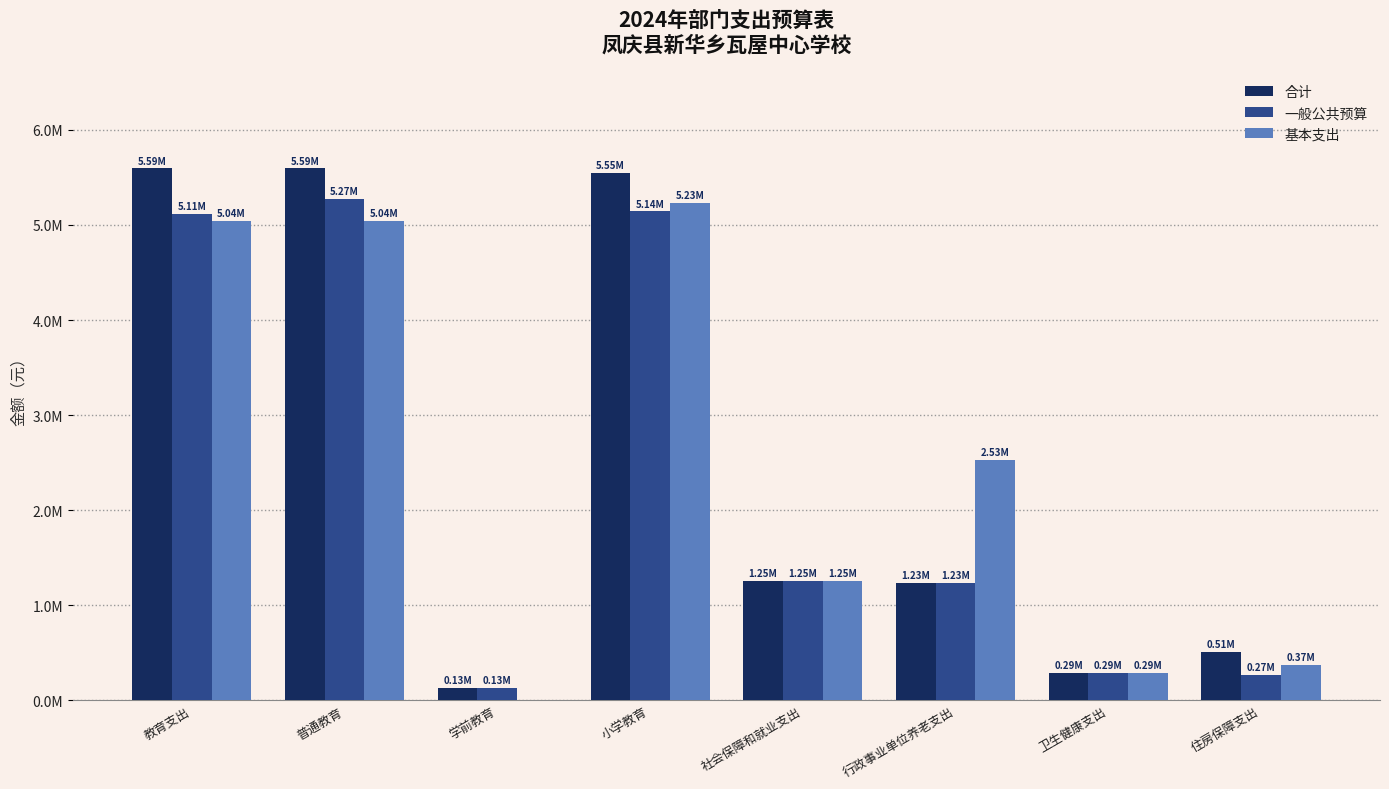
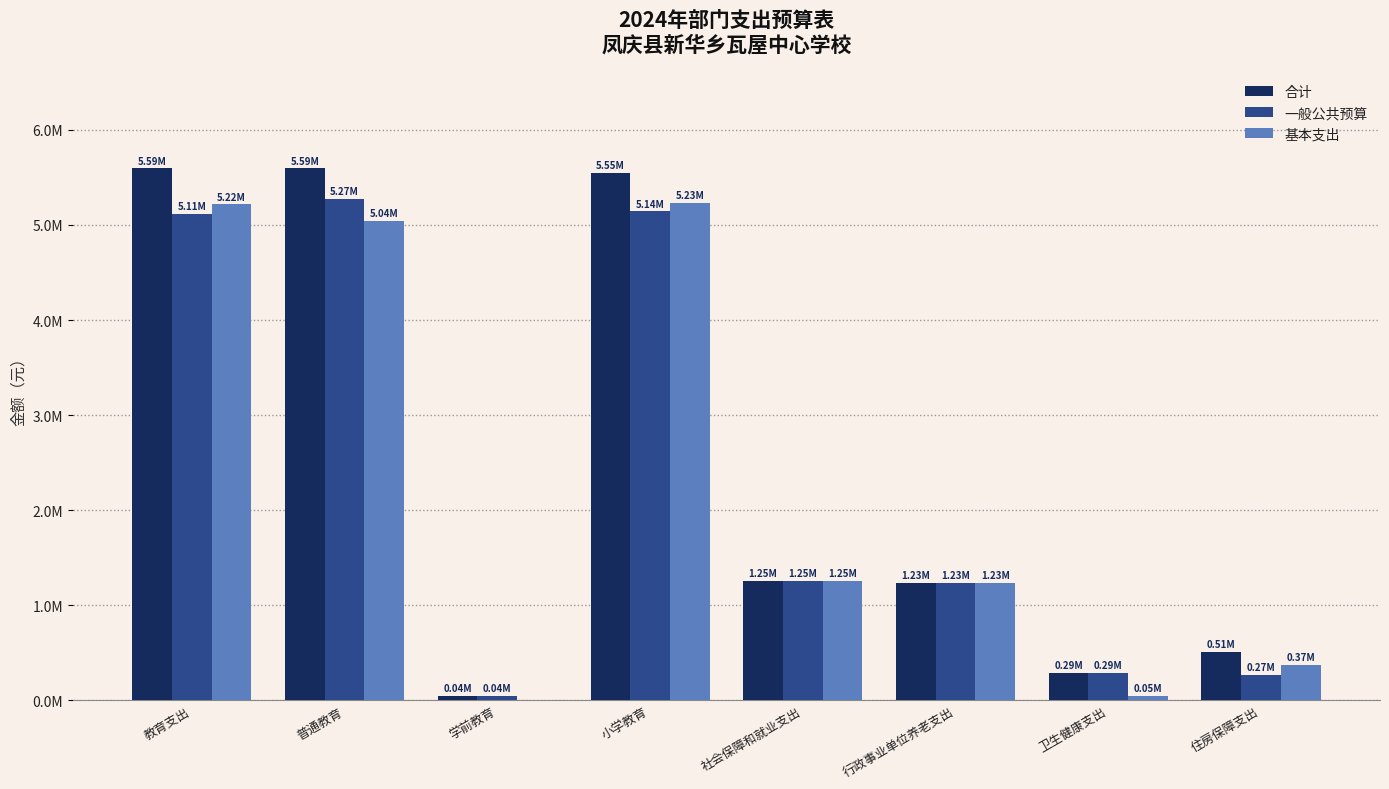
基本支出, 教育支出: 5.04M -> 5.22M
合计, 学前教育: 0.13M -> 0.04M
一般公共预算, 学前教育: 0.13M -> 0.04M
基本支出, 行政事业单位养老支出: 2.53M -> 1.23M
基本支出, 卫生健康支出: 0.29M -> 0.05M
